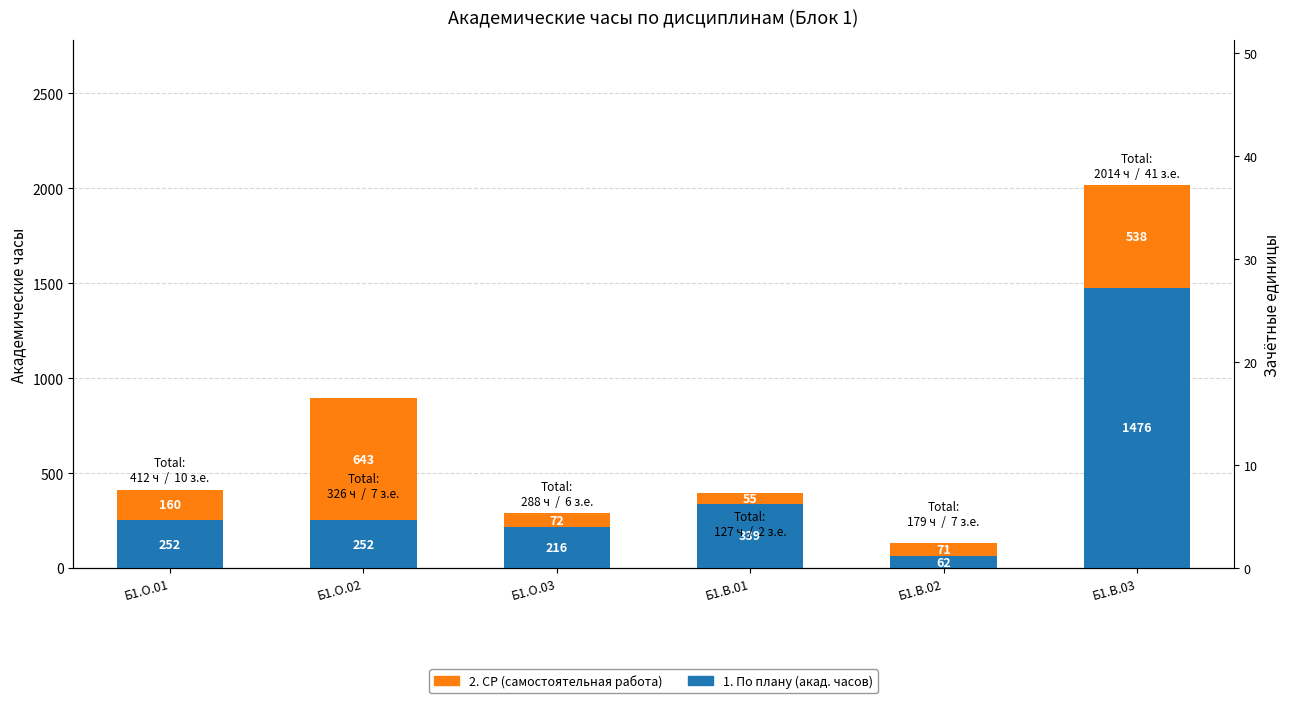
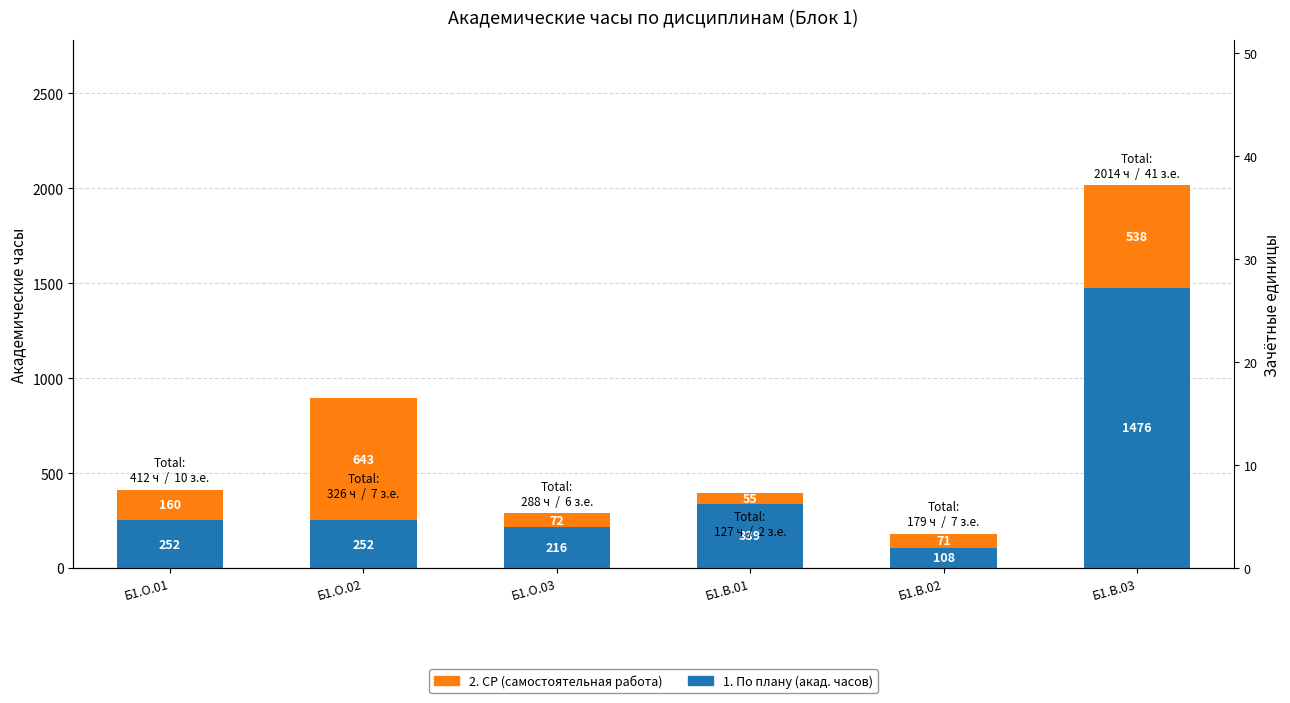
1. По плану (акад. часов), Б1.В.02: 62 -> 108
